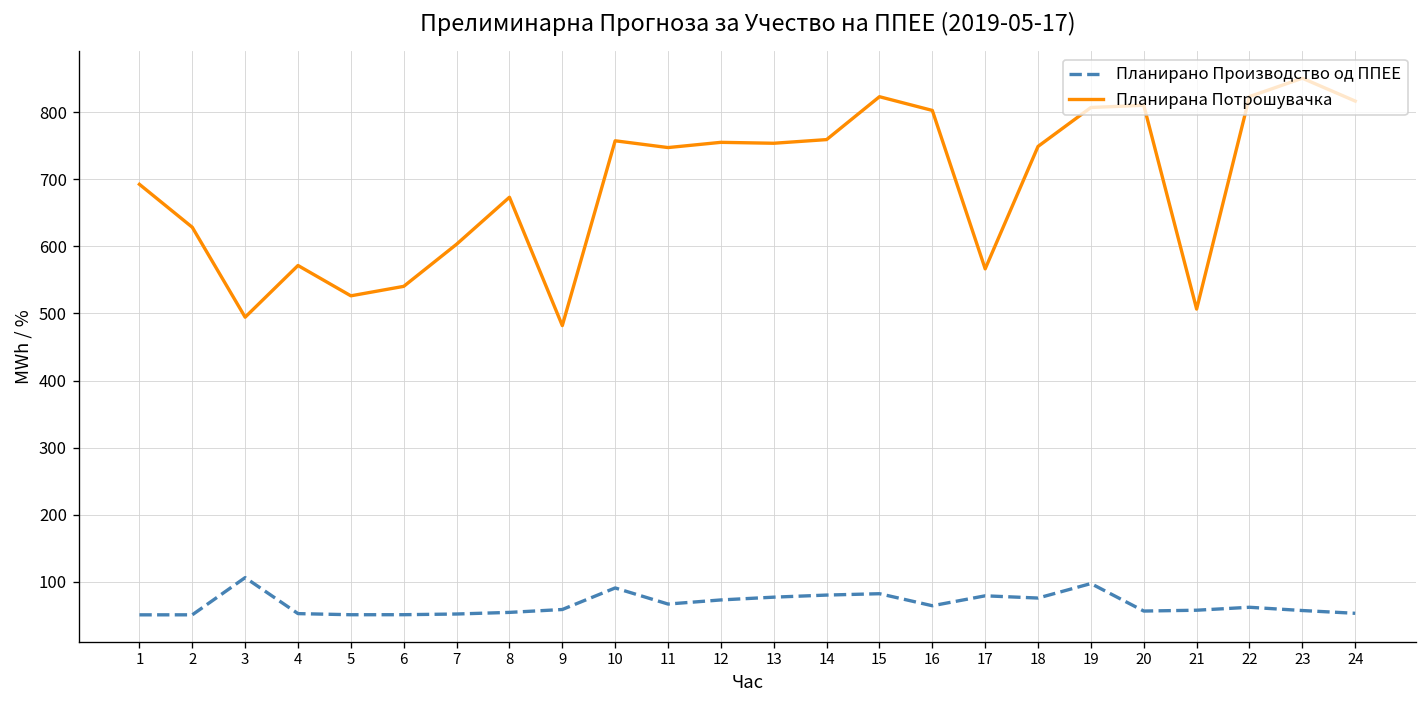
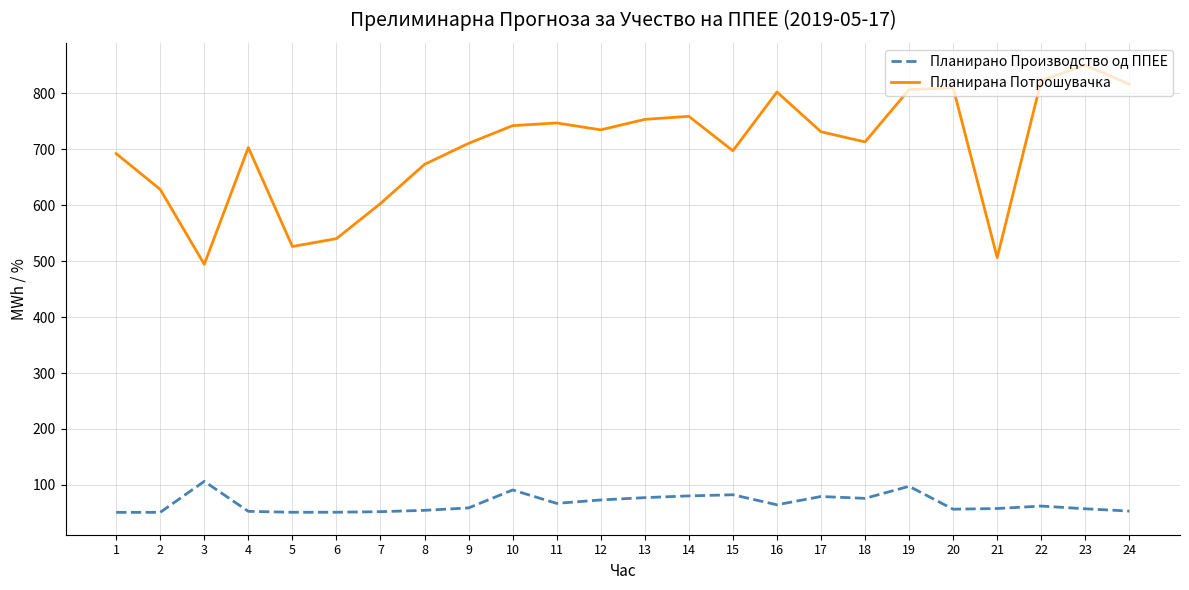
Планирана Потрошувачка, 4: 570 -> 700
Планирана Потрошувачка, 9: 480 -> 710
Планирана Потрошувачка, 10: 760 -> 740
Планирана Потрошувачка, 12: 760 -> 730
Планирана Потрошувачка, 15: 820 -> 700
Планирана Потрошувачка, 17: 570 -> 730
Планирана Потрошувачка, 18: 750 -> 710
